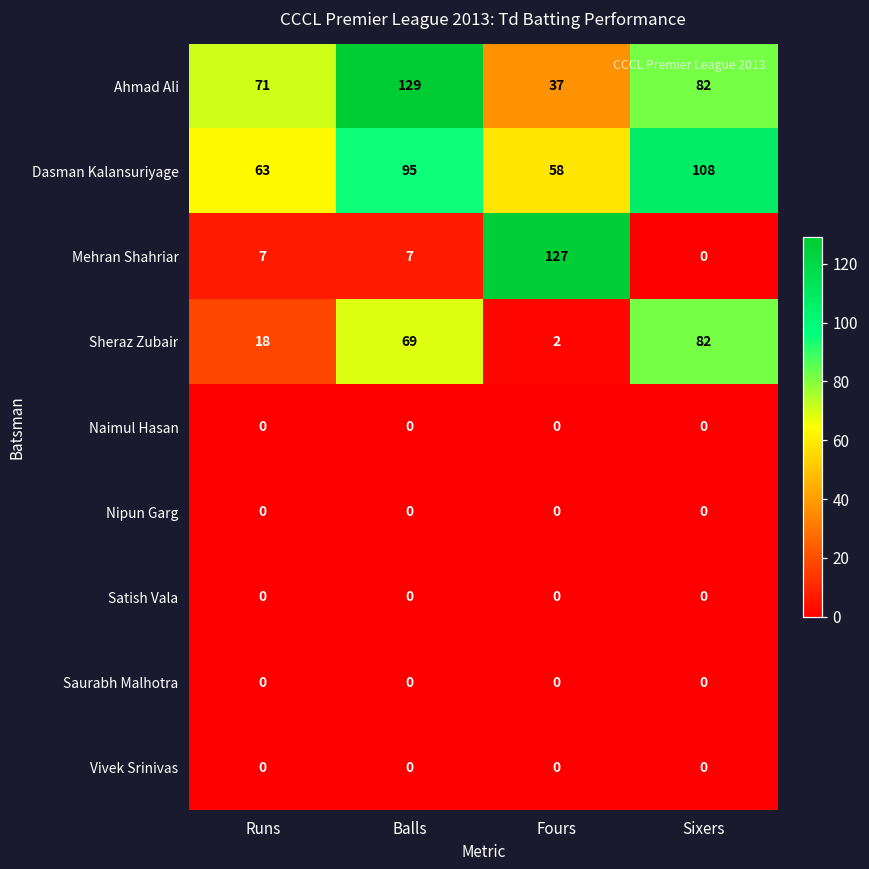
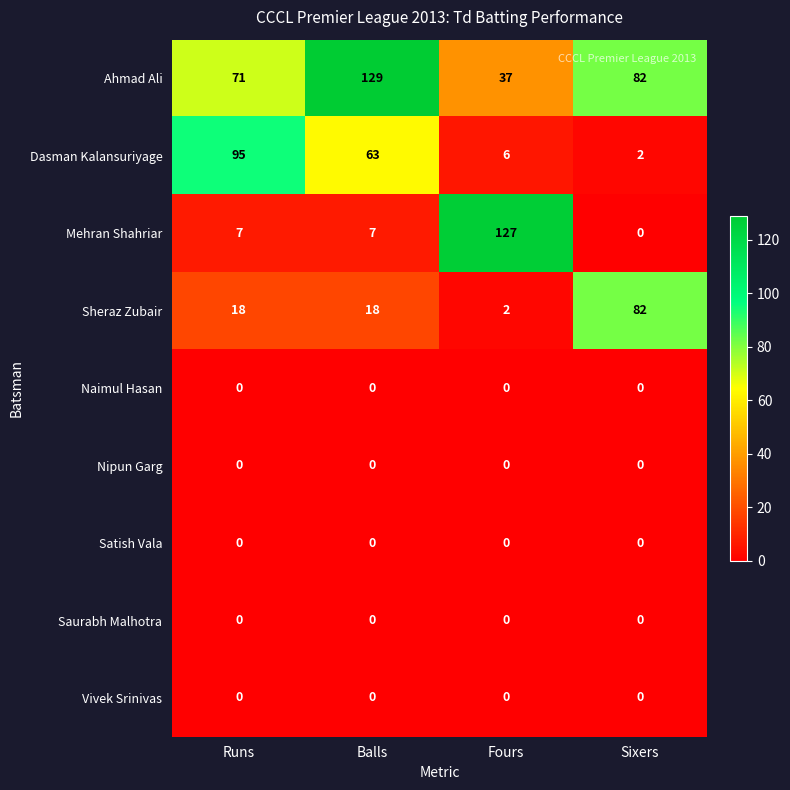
Dasman Kalansuriyage, Runs: 63 -> 95
Dasman Kalansuriyage, Balls: 95 -> 63
Dasman Kalansuriyage, Fours: 58 -> 6
Dasman Kalansuriyage, Sixers: 108 -> 2
Sheraz Zubair, Balls: 69 -> 18
